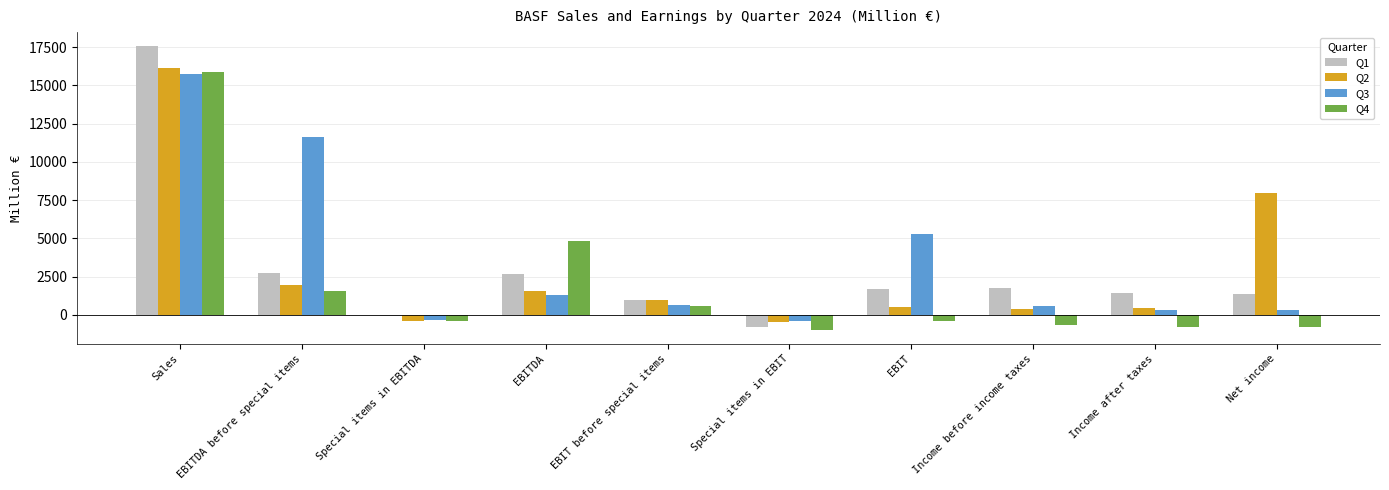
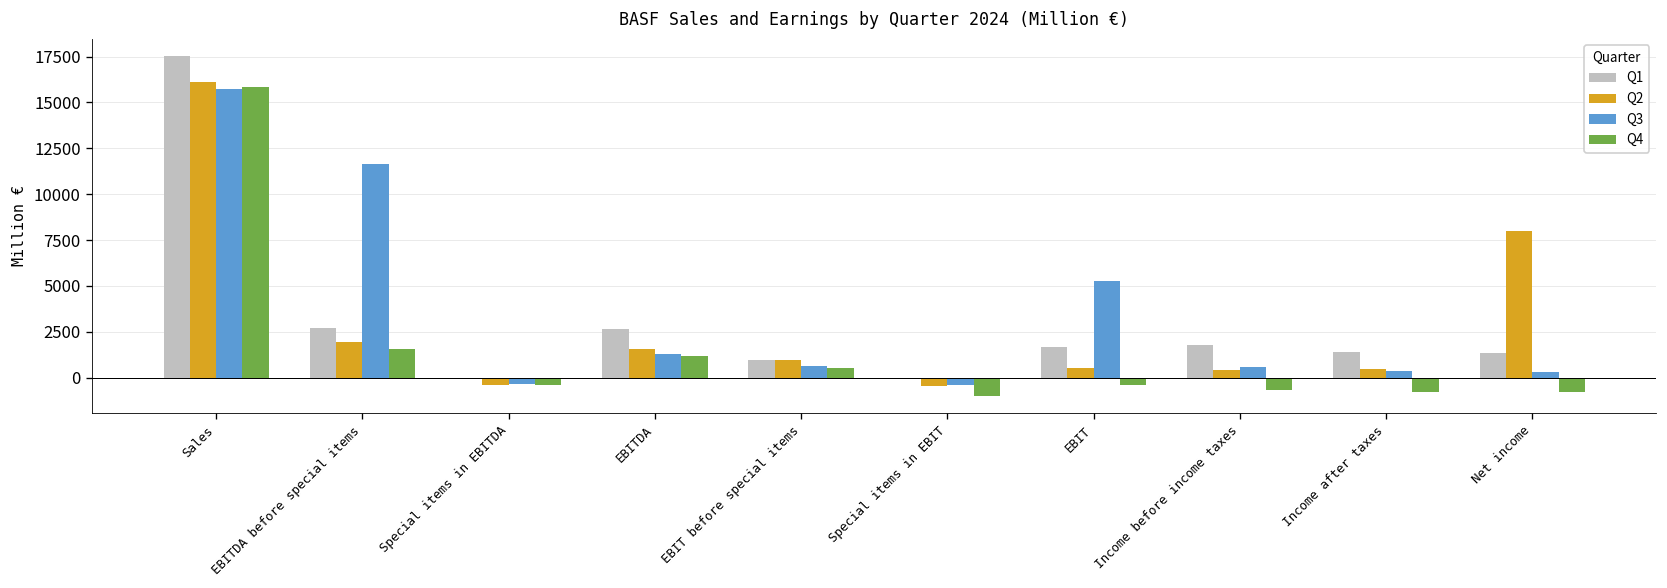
Q4, EBITDA: 4800 -> 1200
Q1, Special items in EBIT: -800 -> -100
